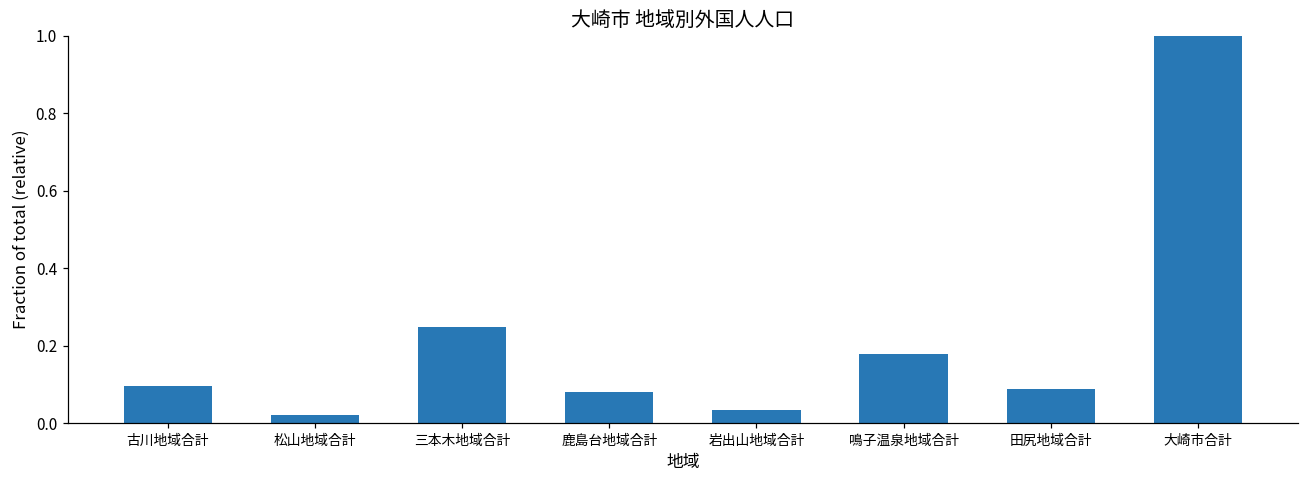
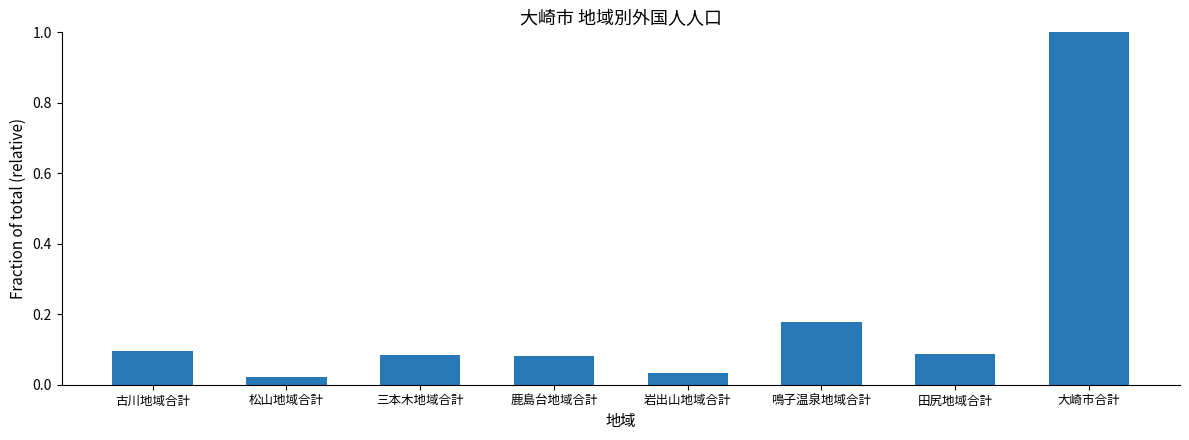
三本木地域合計: 0.25 -> 0.08
